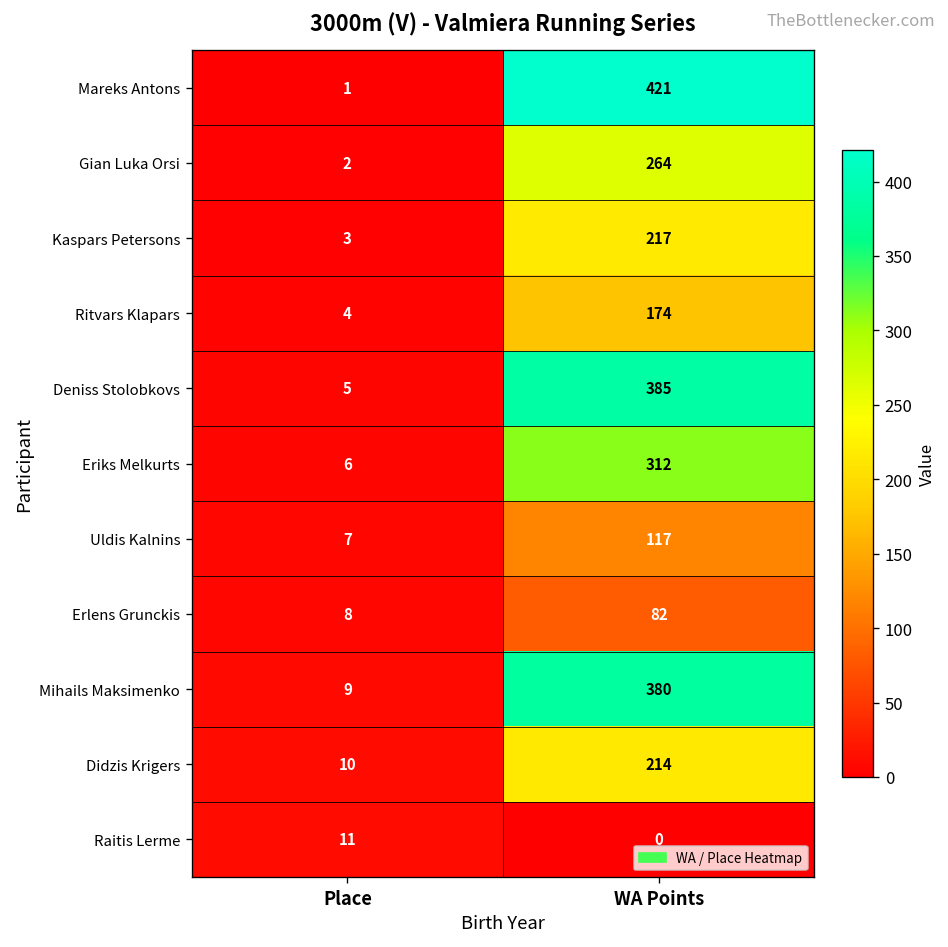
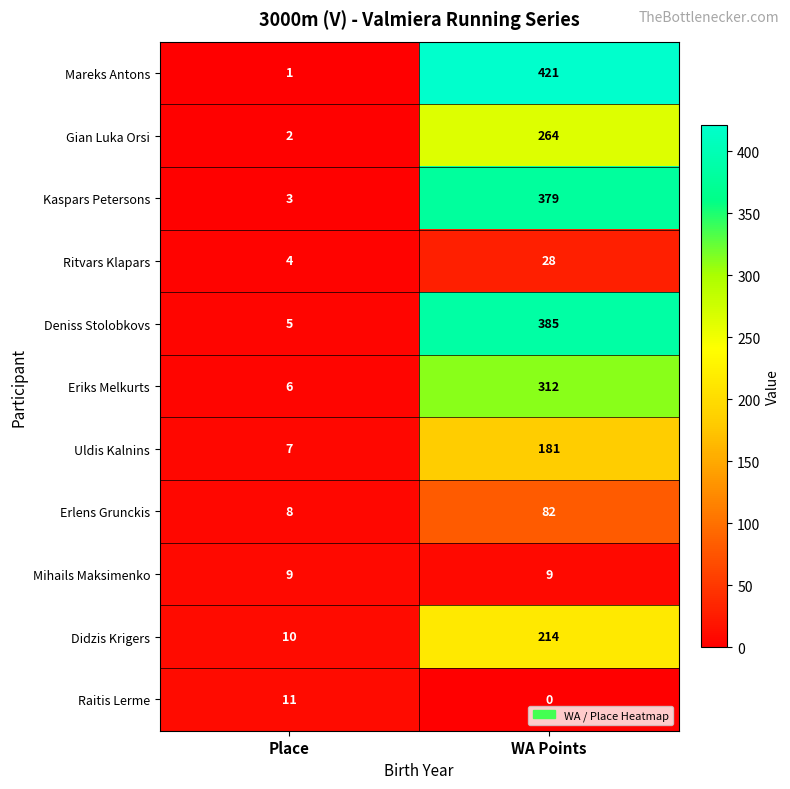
Kaspars Petersons, WA Points: 217 -> 379
Ritvars Klapars, WA Points: 174 -> 28
Uldis Kalnins, WA Points: 117 -> 181
Mihails Maksimenko, WA Points: 380 -> 9
